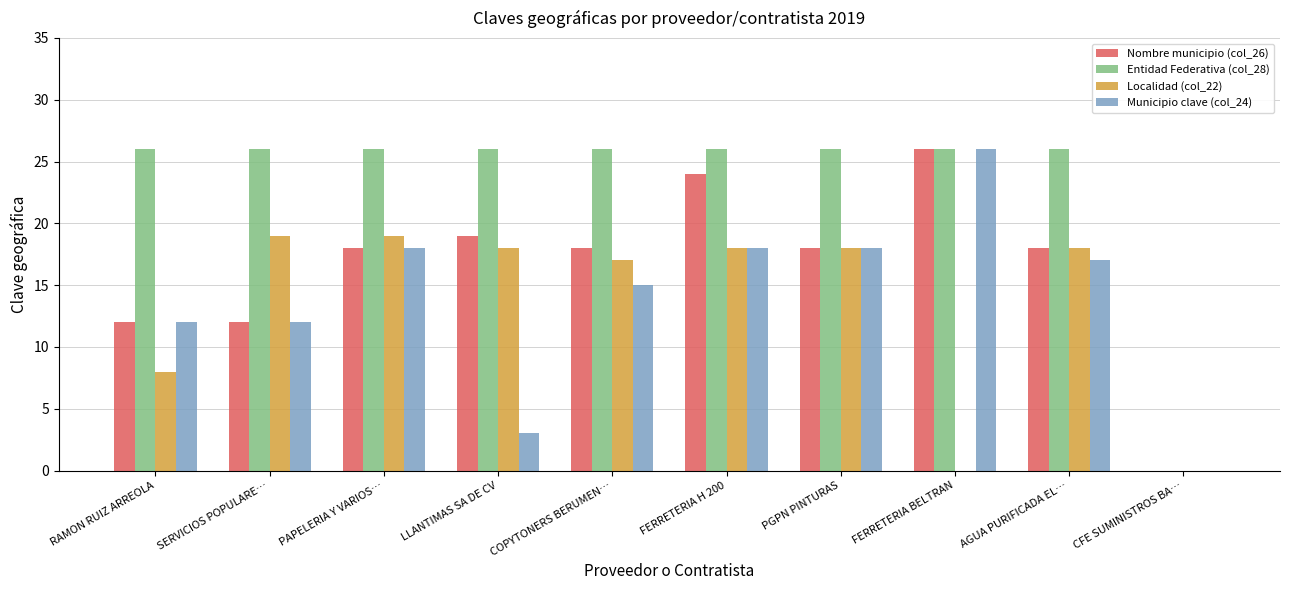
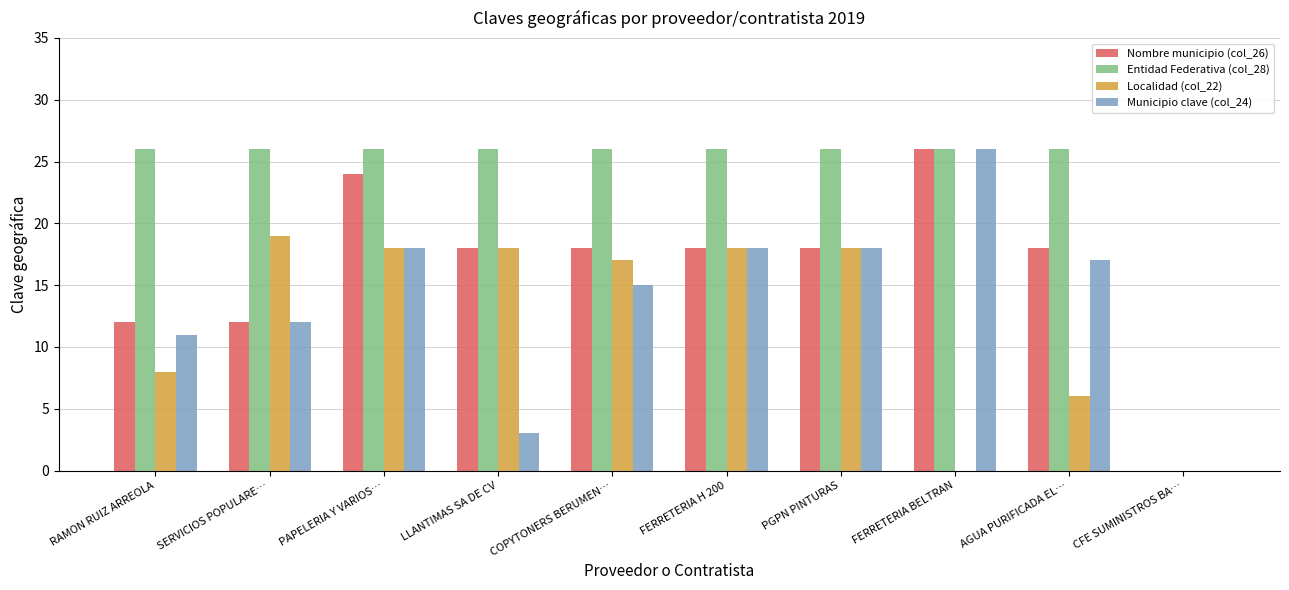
Municipio clave (col_24), RAMON RUIZ ARREOLA: 12 -> 11
Nombre municipio (col_26), PAPELERIA Y VARIOS…: 18 -> 24
Localidad (col_22), PAPELERIA Y VARIOS…: 19 -> 18
Nombre municipio (col_26), LLANTIMAS SA DE CV: 19 -> 18
Nombre municipio (col_26), FERRETERIA H 200: 24 -> 18
Localidad (col_22), AGUA PURIFICADA EL…: 18 -> 6
